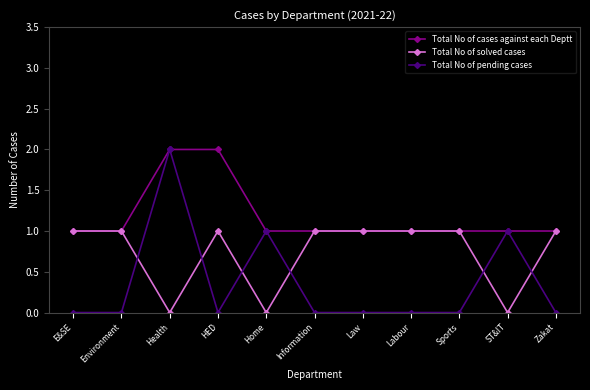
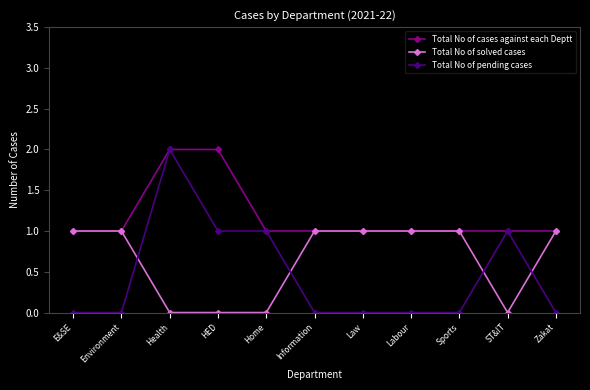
Total No of solved cases, HED: 1 -> 0
Total No of pending cases, HED: 0 -> 1
